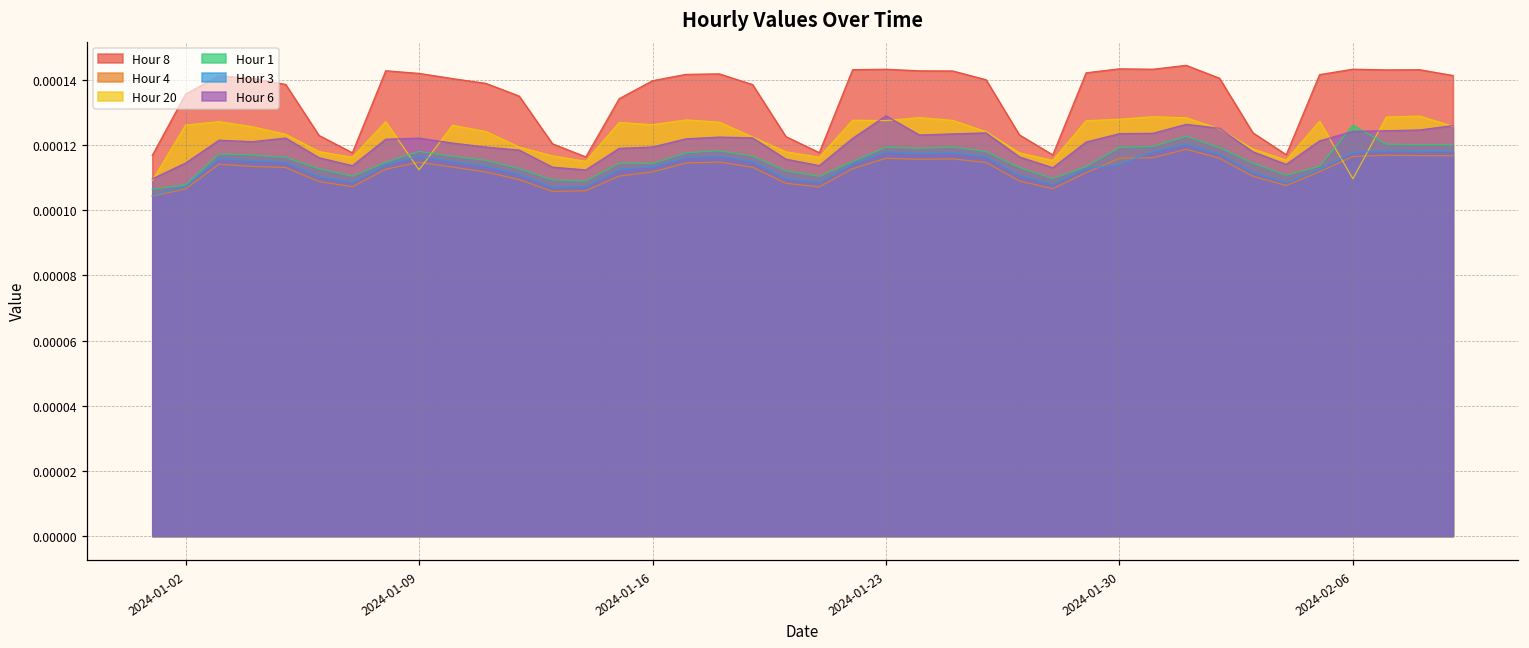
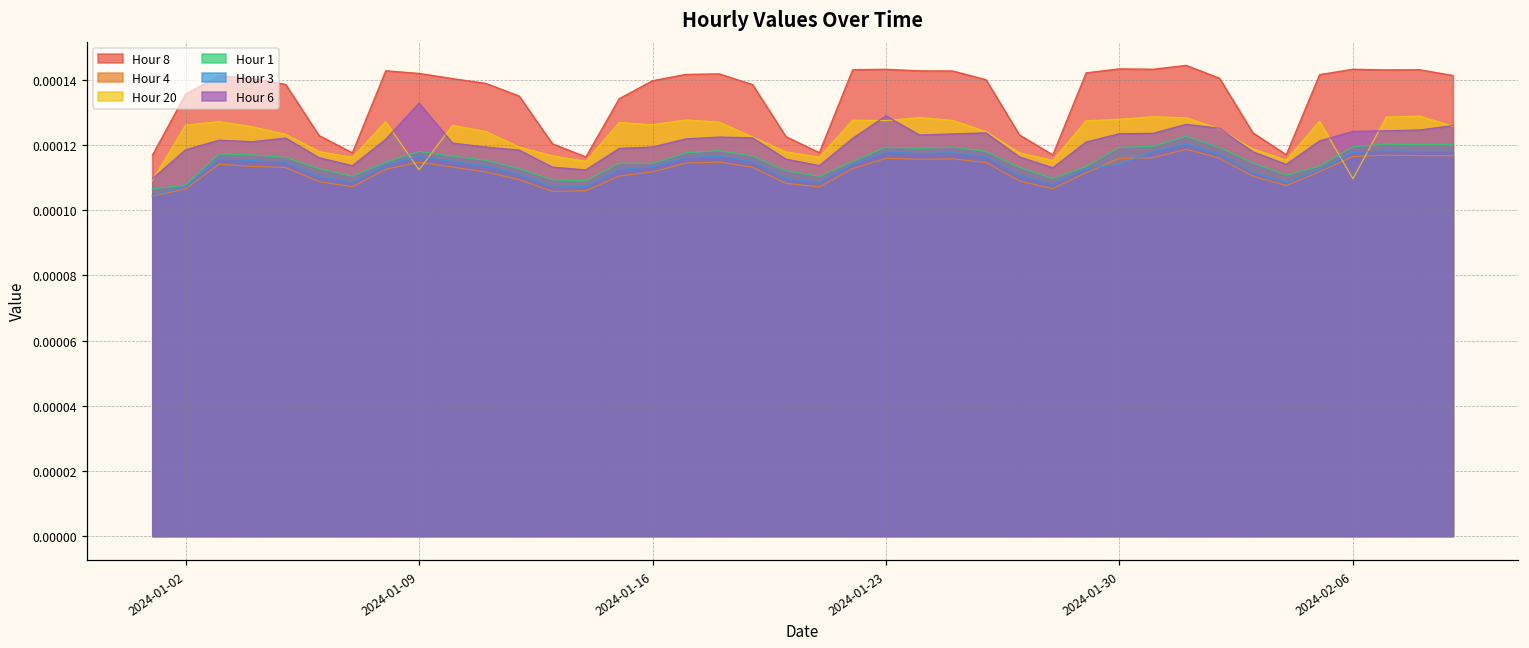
Hour 6, 2024-01-02: 0.000115 -> 0.000119
Hour 6, 2024-01-09: 0.000122 -> 0.000133
Hour 1, 2024-02-06: 0.000126 -> 0.000120
